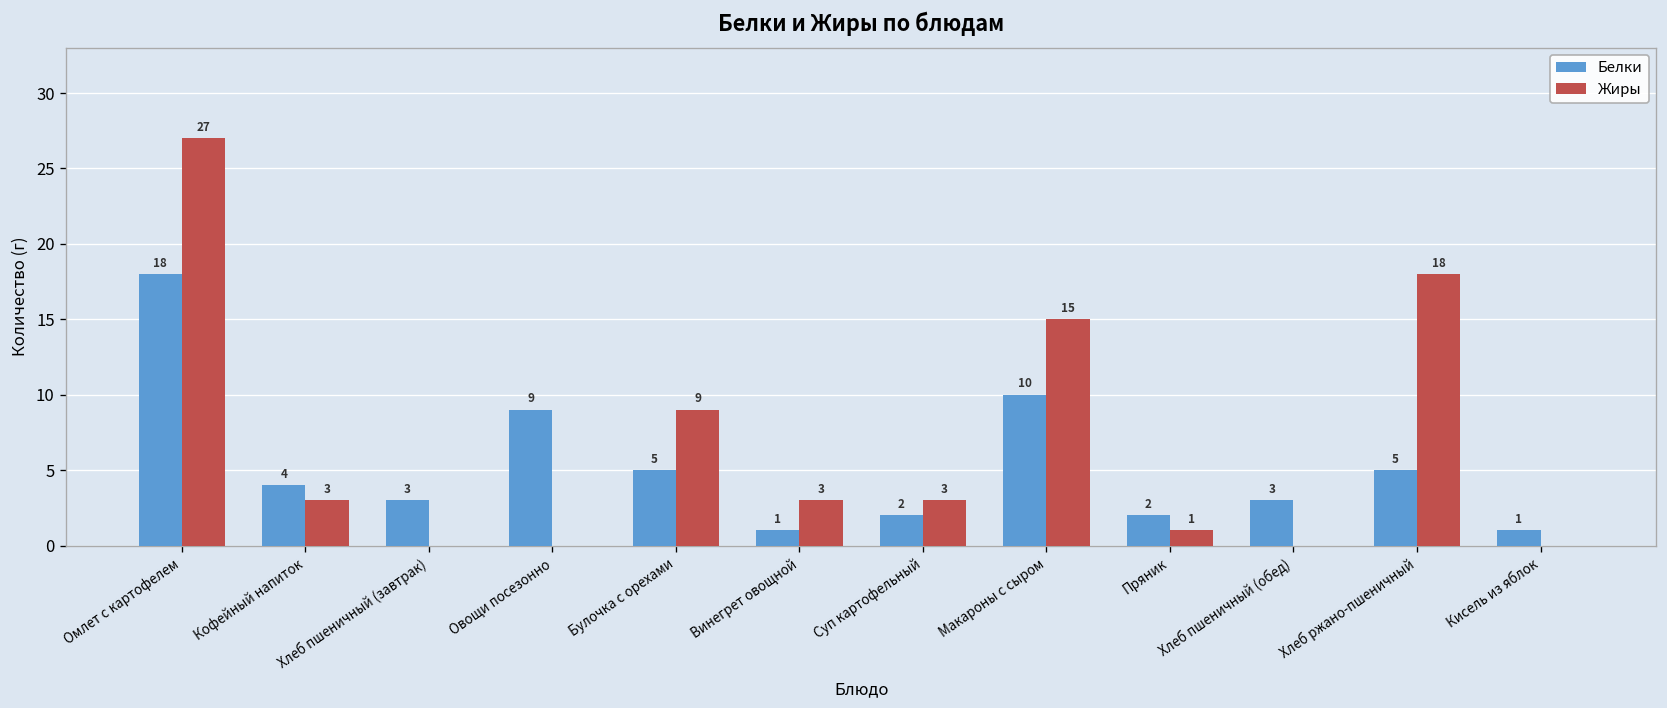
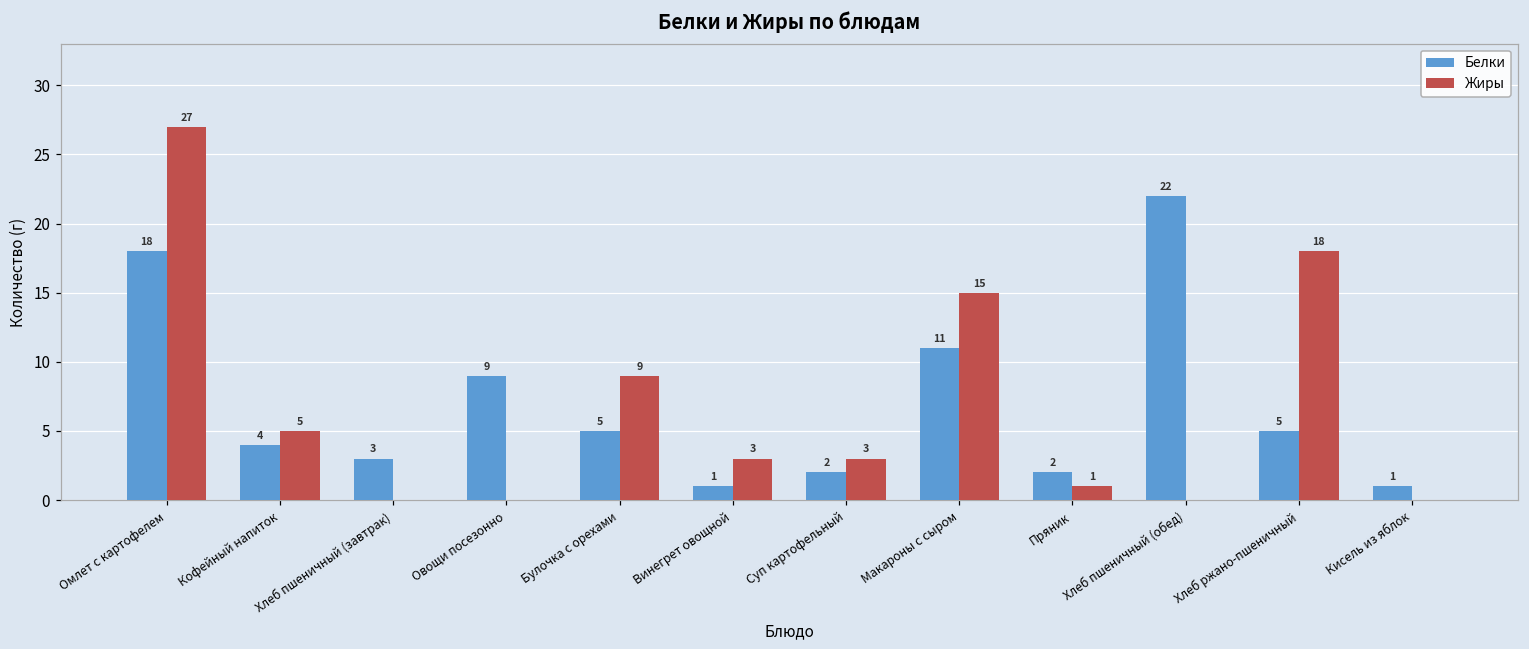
Жиры, Кофейный напиток: 3 -> 5
Белки, Макароны с сыром: 10 -> 11
Белки, Хлеб пшеничный (обед): 3 -> 22
